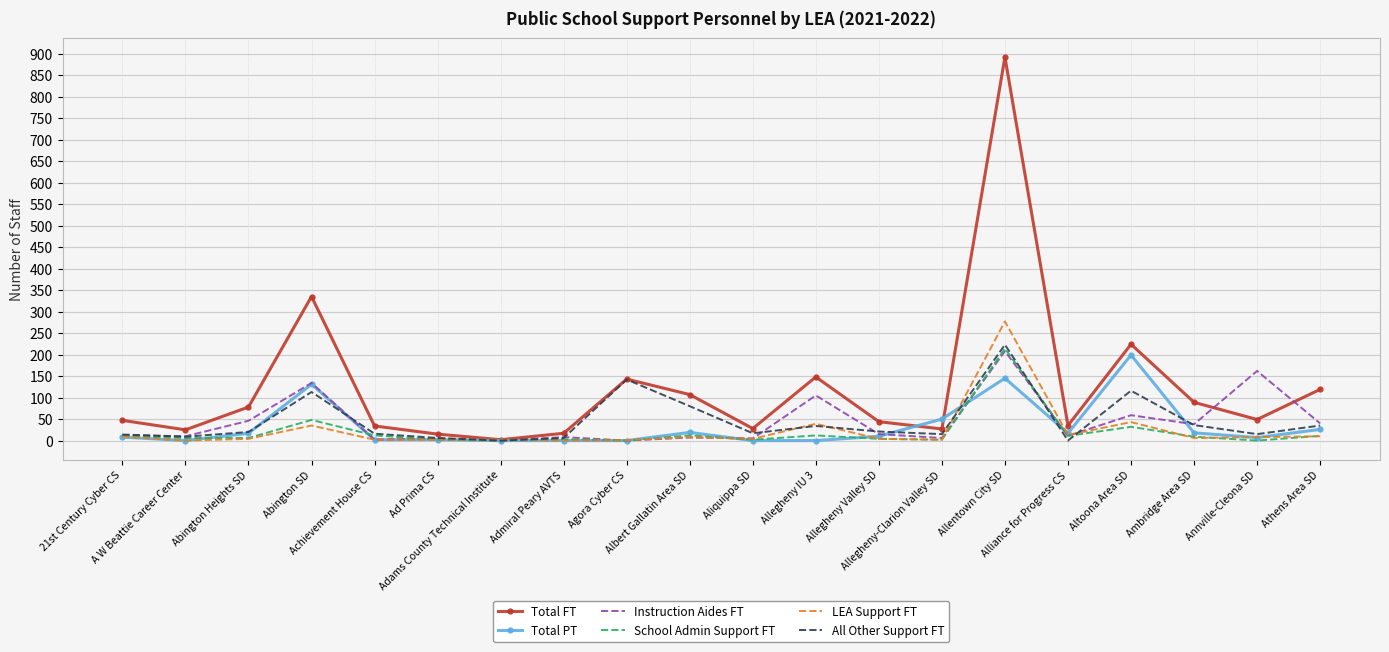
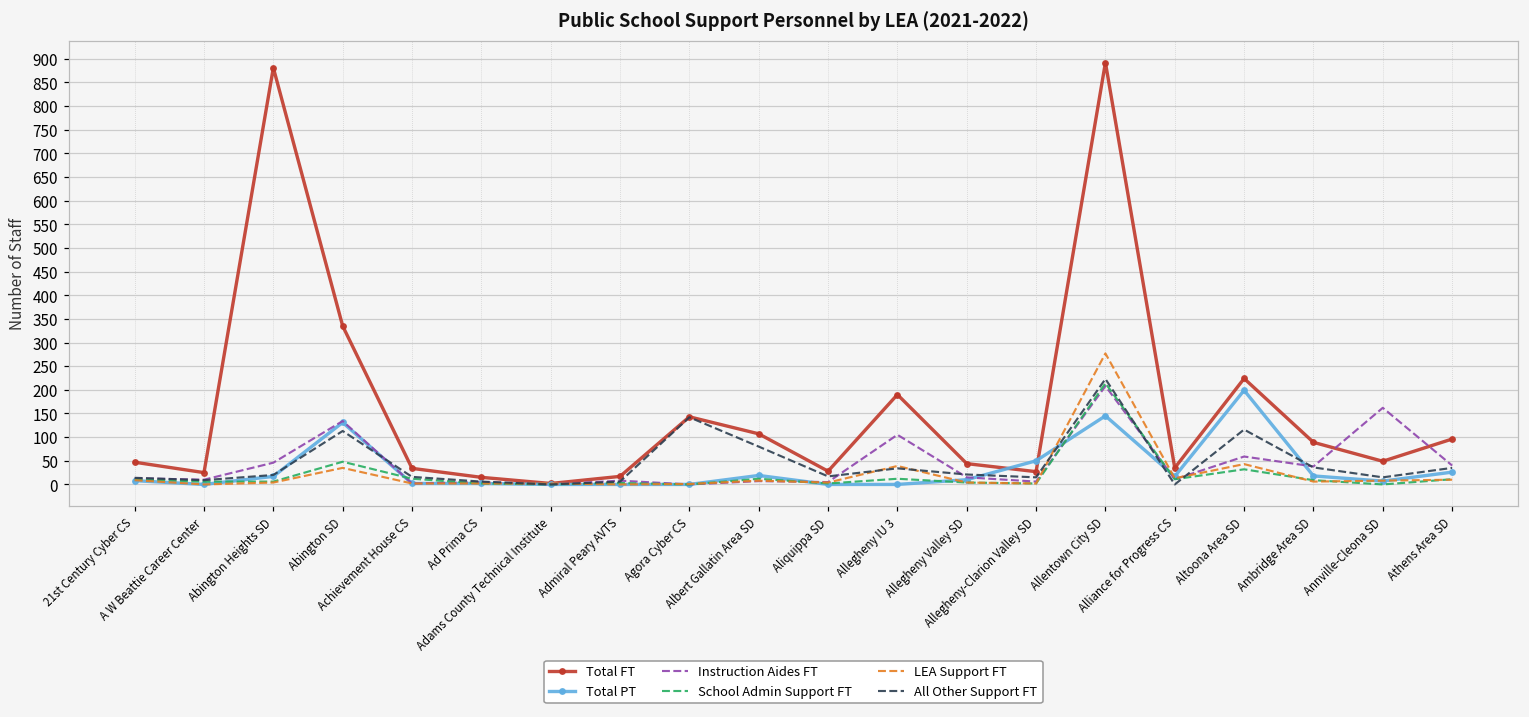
Total FT, Abington Heights SD: 80 -> 880
Total FT, Allegheny IU 3: 150 -> 190
Total FT, Athens Area SD: 120 -> 100
